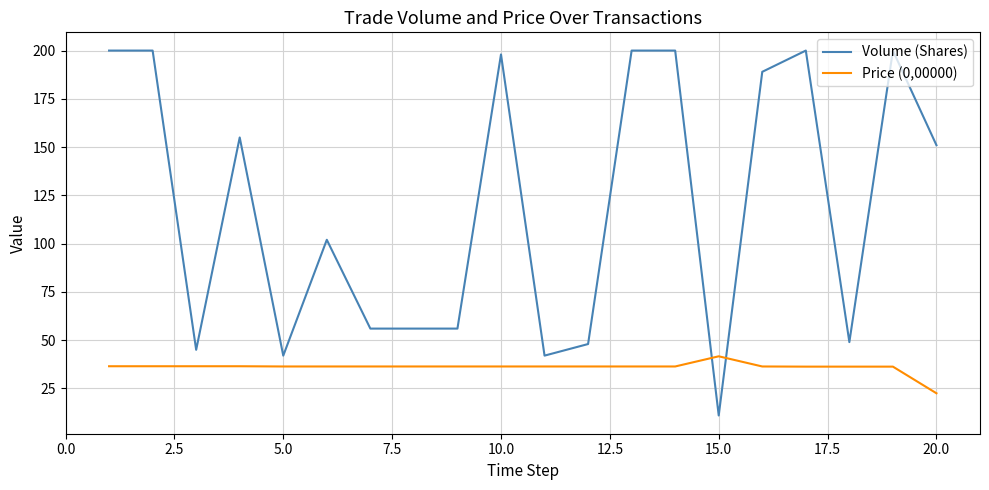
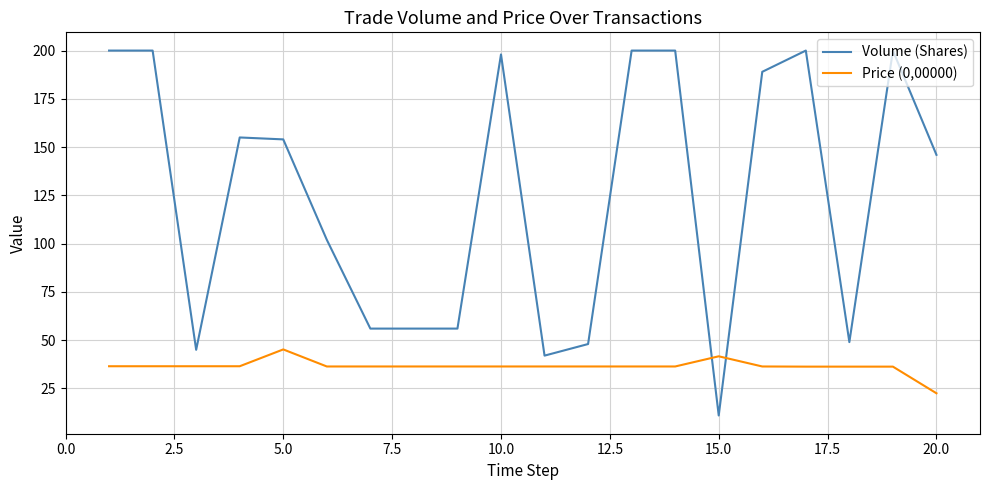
Volume (Shares), 5.0: 42 -> 154
Price (0,00000), 5.0: 36 -> 45
Volume (Shares), 20.0: 151 -> 146
